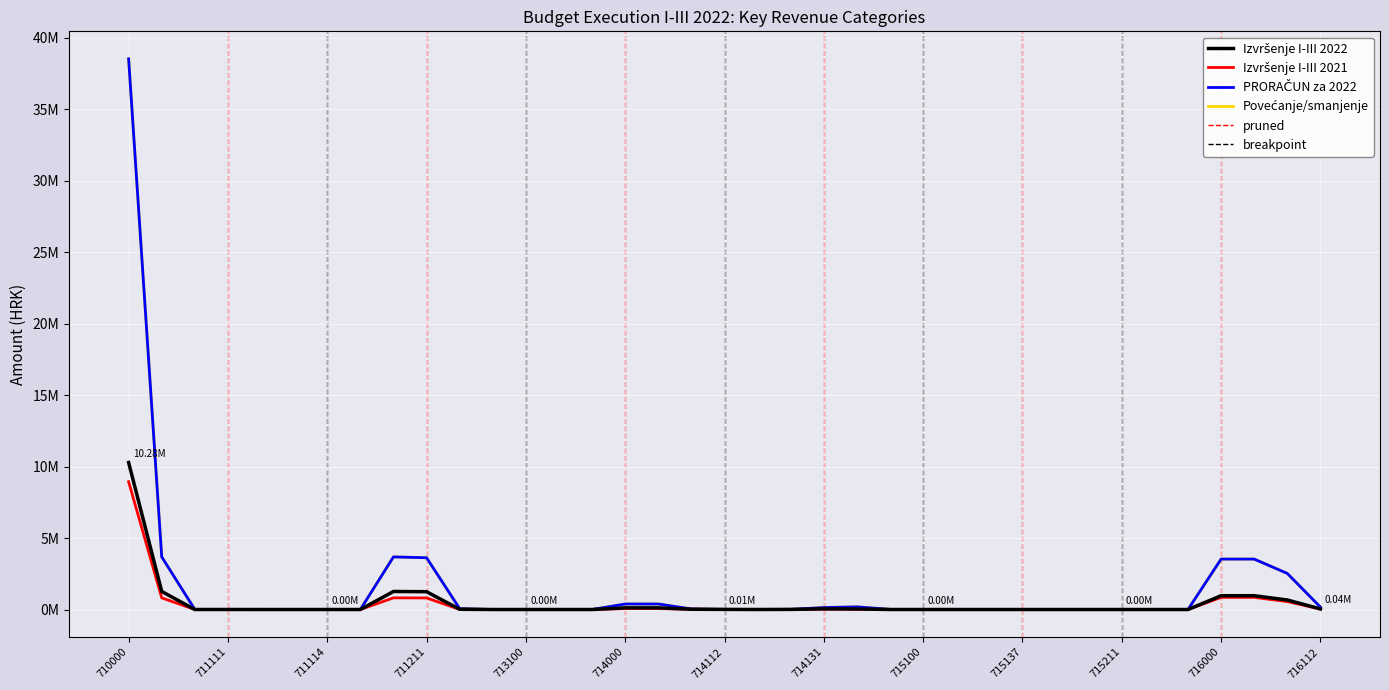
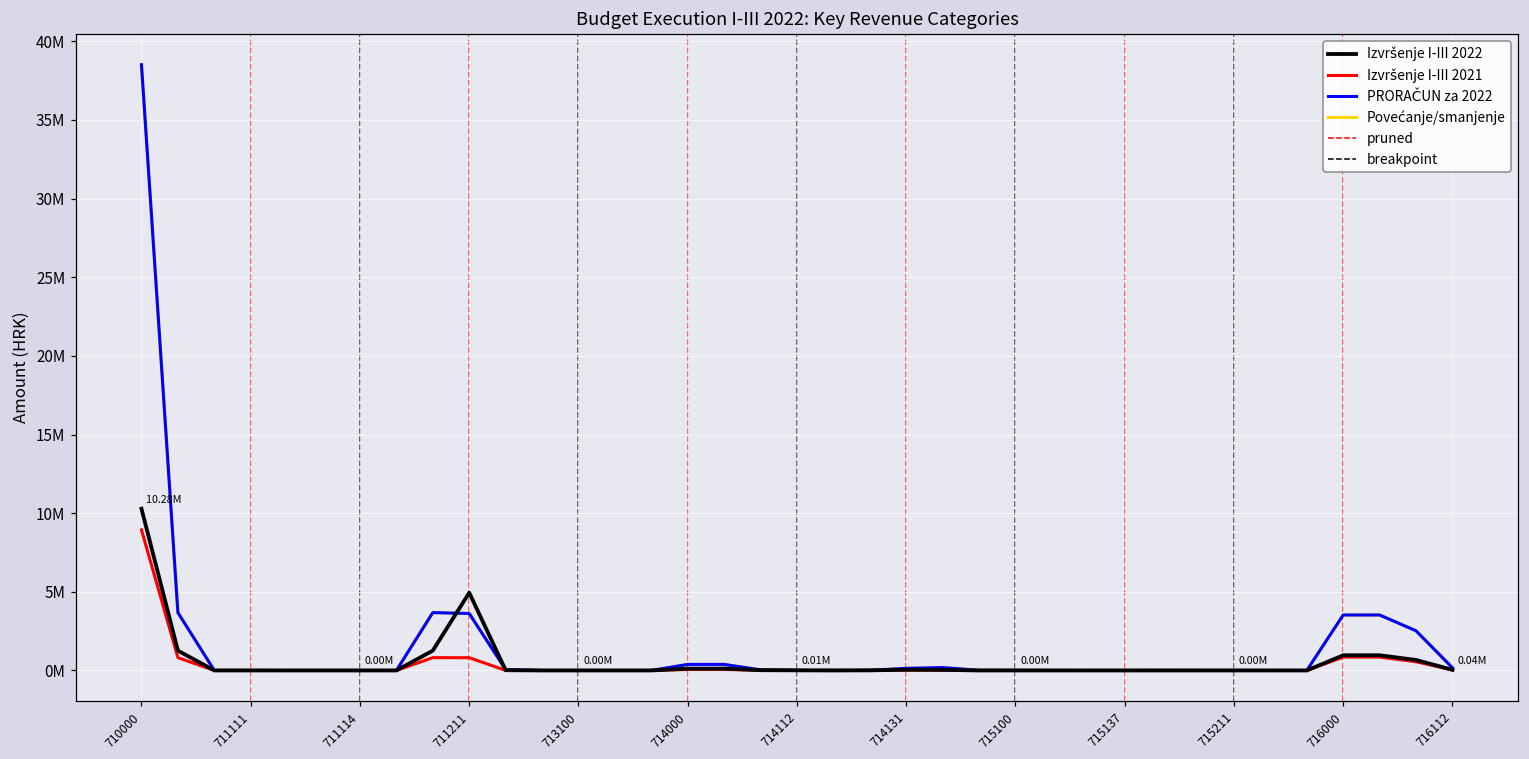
Izvršenje I-III 2022, 711211: 1200000 -> 4900000
